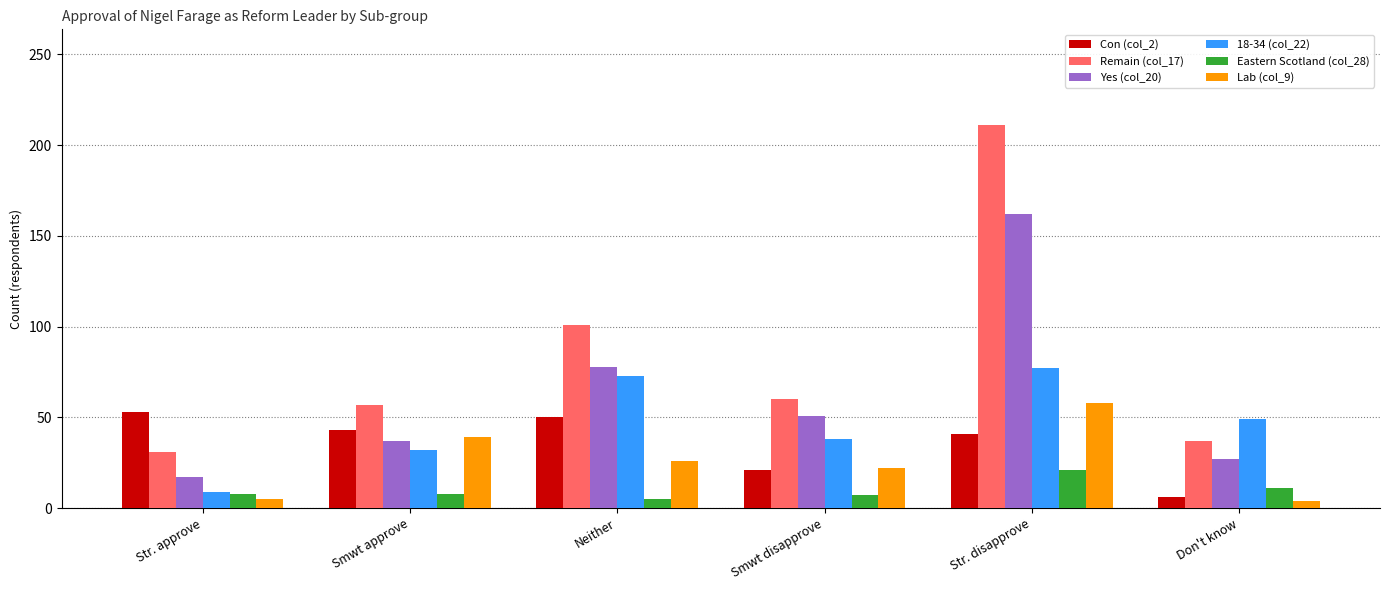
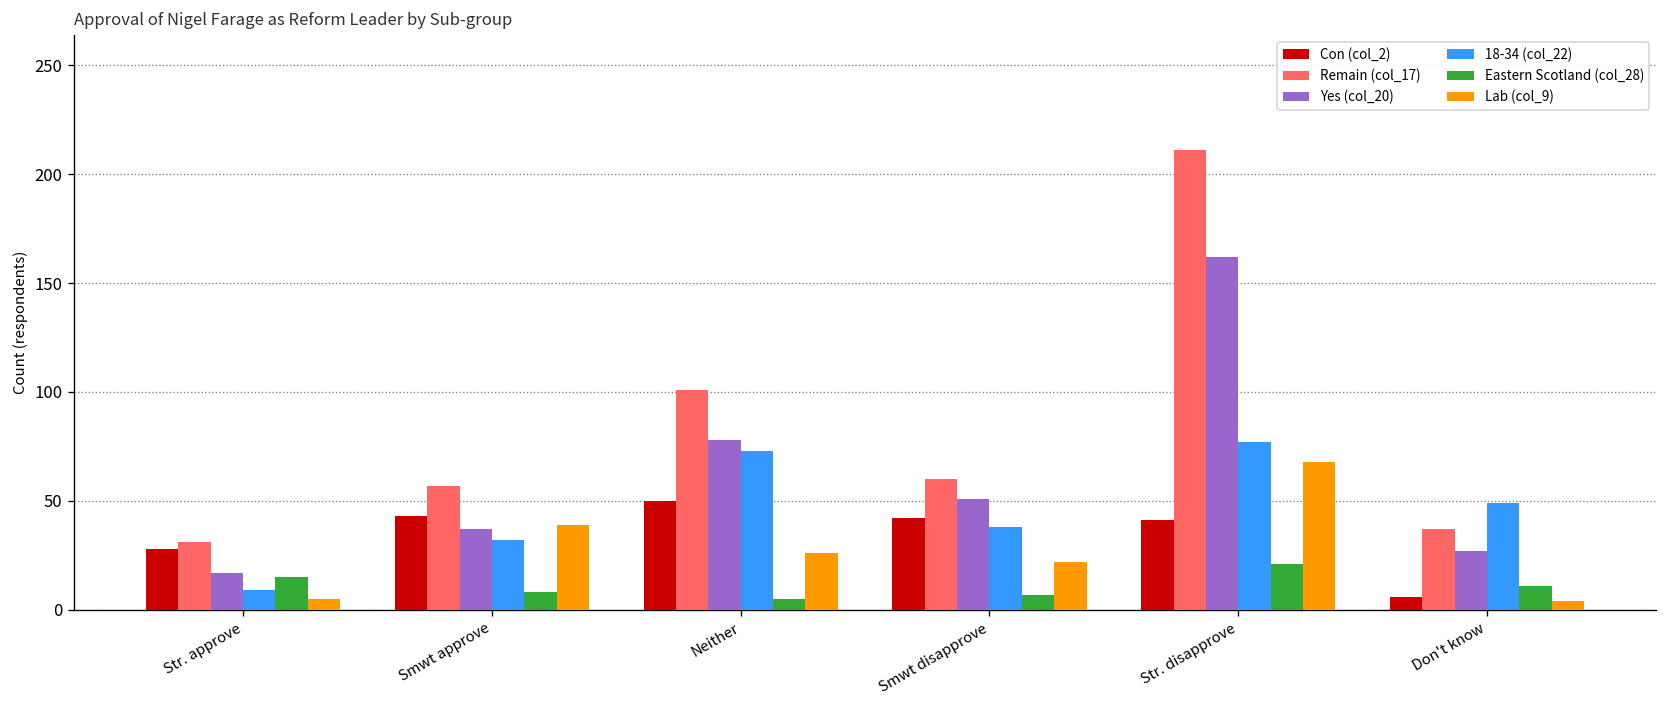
Con (col_2), Str. approve: 53 -> 28
Eastern Scotland (col_28), Str. approve: 8 -> 15
Con (col_2), Smwt disapprove: 21 -> 42
Lab (col_9), Str. disapprove: 58 -> 68
